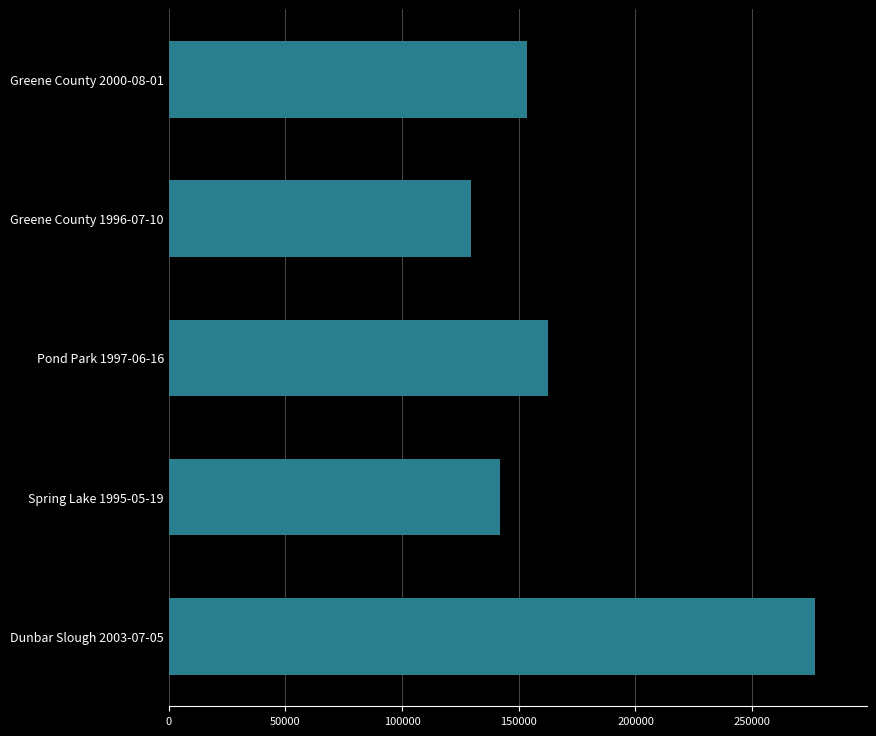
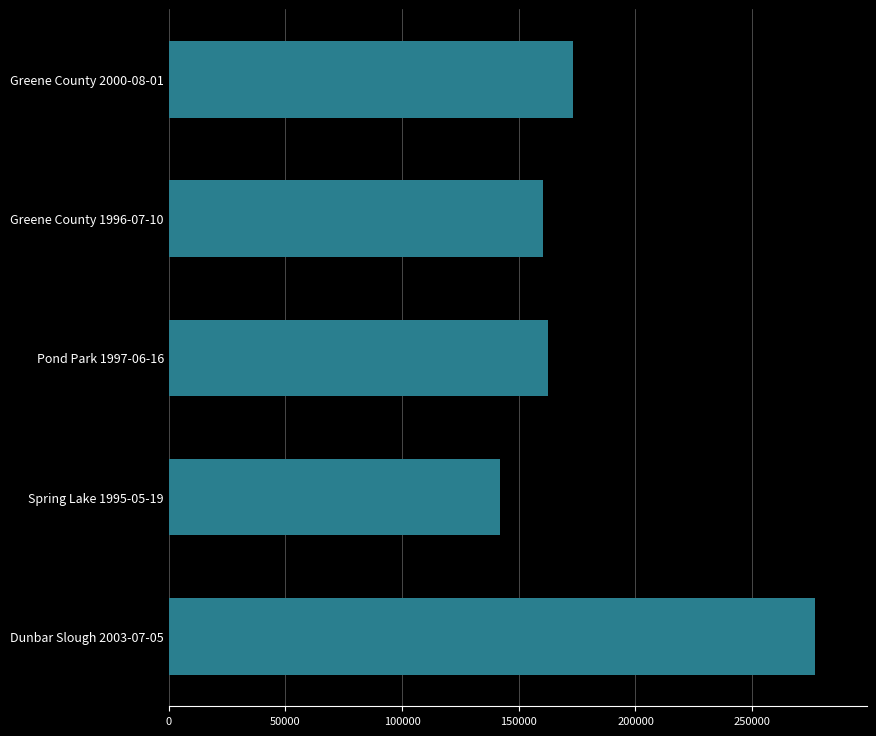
Greene County 2000-08-01: 154000 -> 173000
Greene County 1996-07-10: 130000 -> 160000
